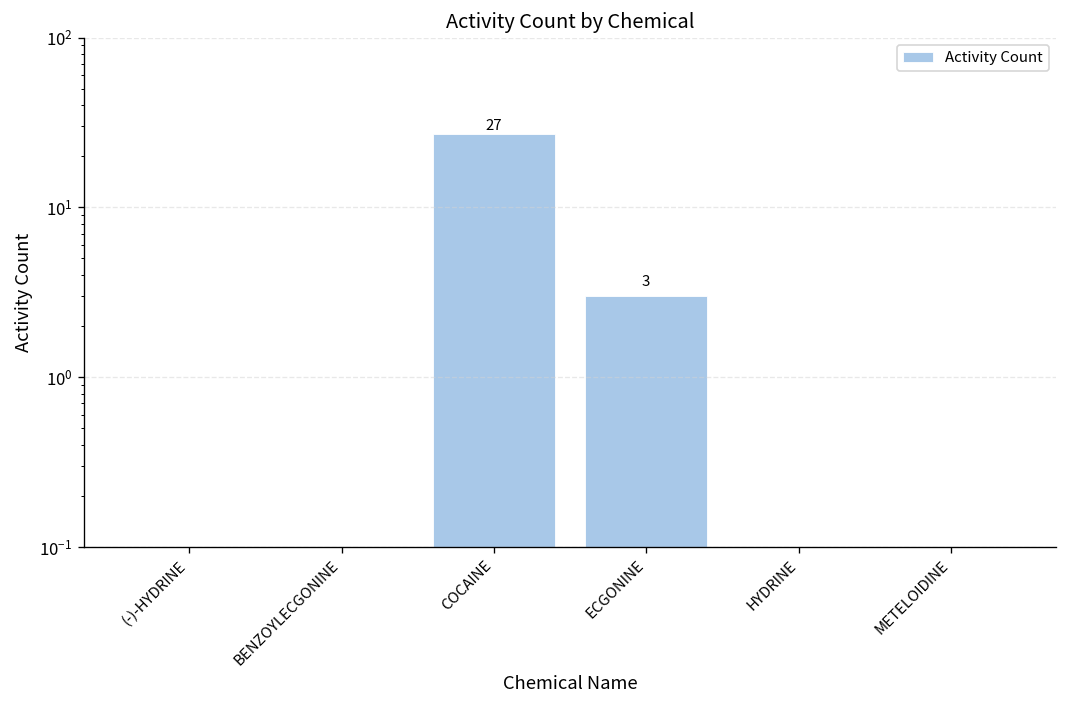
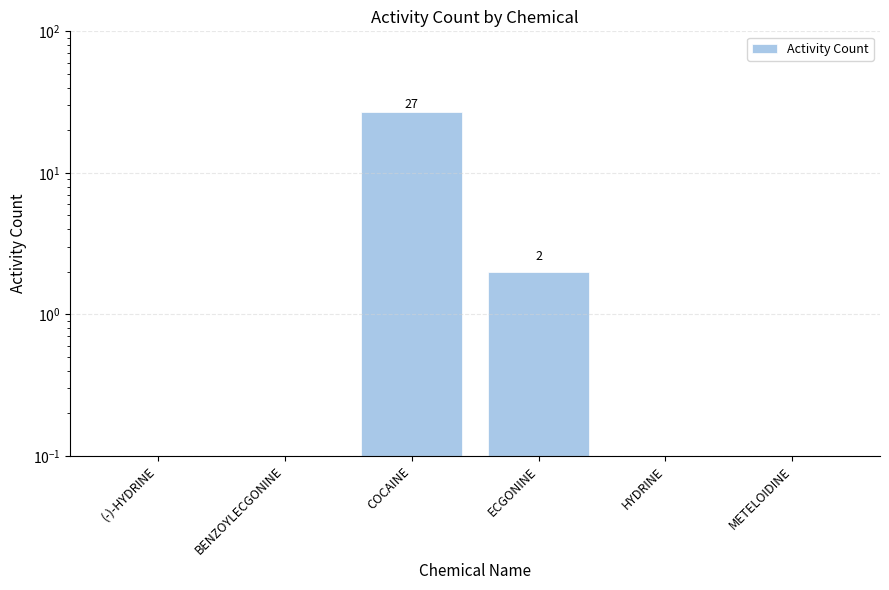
ECGONINE: 3 -> 2
